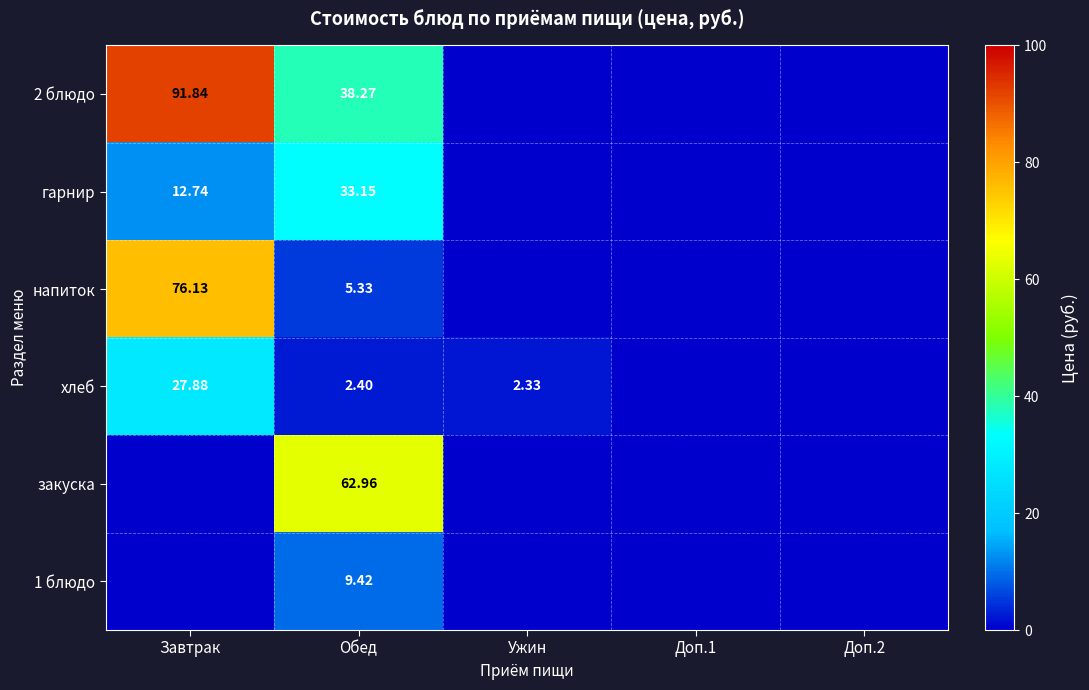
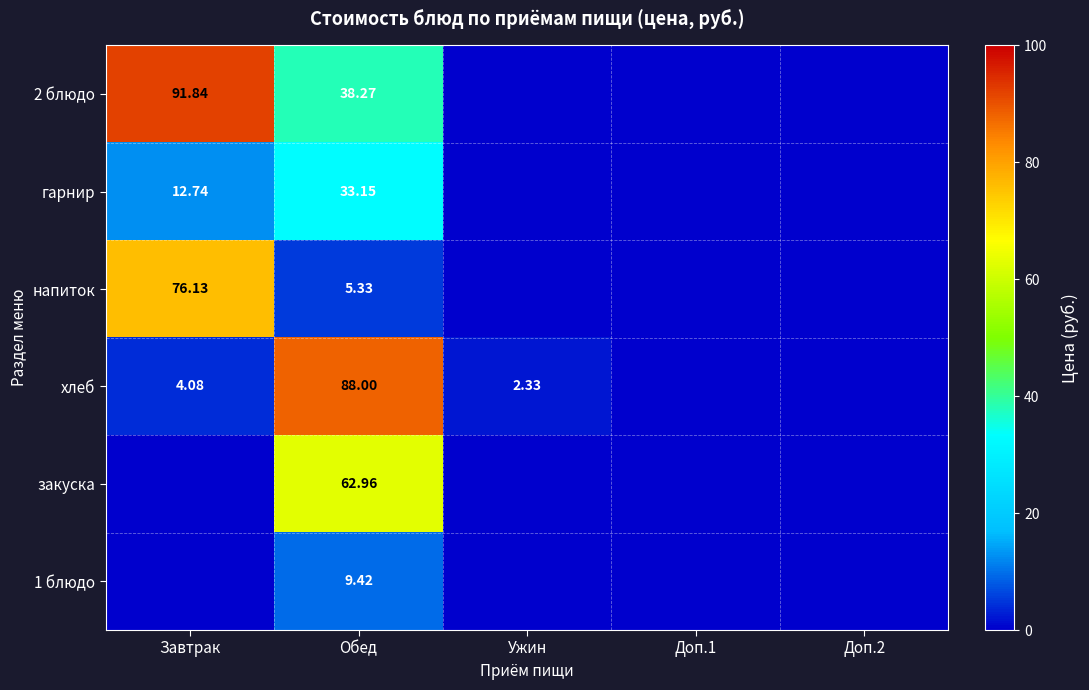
хлеб, Завтрак: 27.88 -> 4.08
хлеб, Обед: 2.40 -> 88.00
